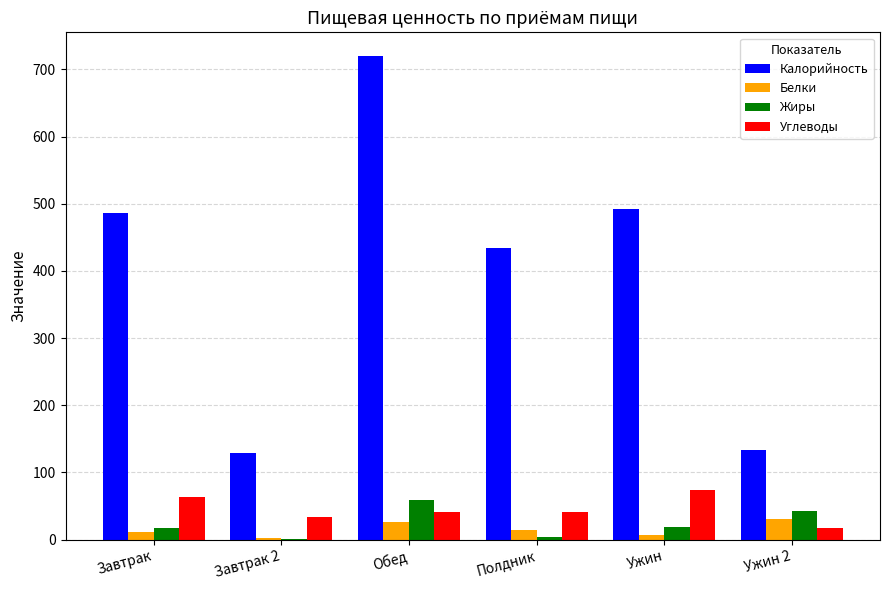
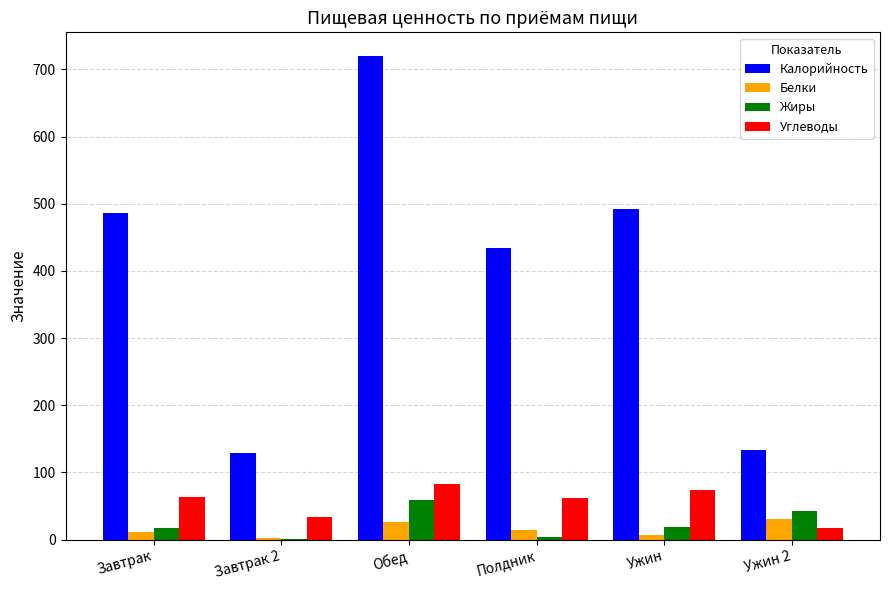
Углеводы, Обед: 40 -> 80
Углеводы, Полдник: 40 -> 60
